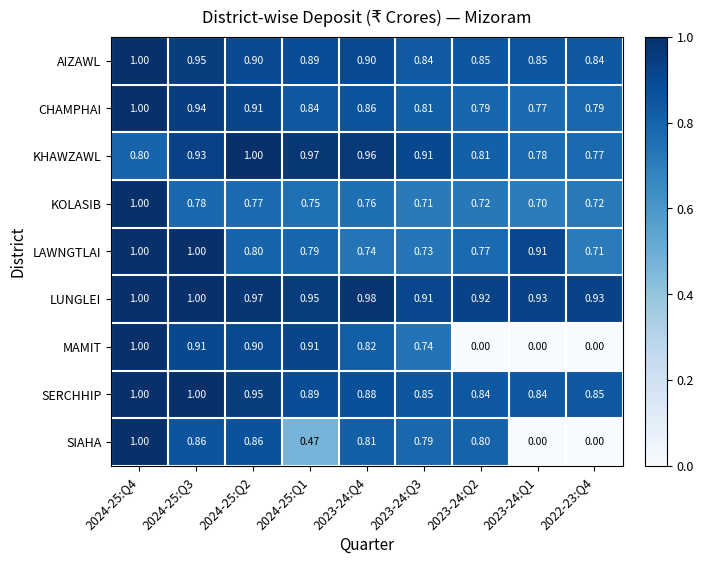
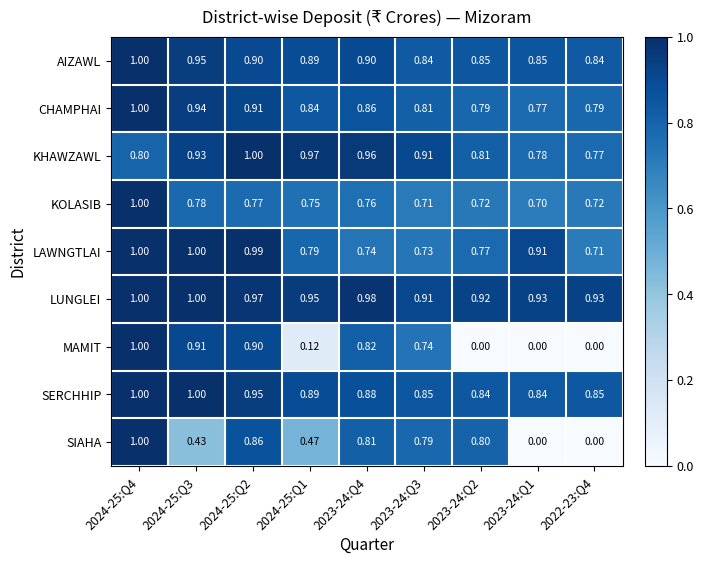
LAWNGTLAI, 2024-25:Q2: 0.80 -> 0.99
MAMIT, 2024-25:Q1: 0.91 -> 0.12
SIAHA, 2024-25:Q3: 0.86 -> 0.43
